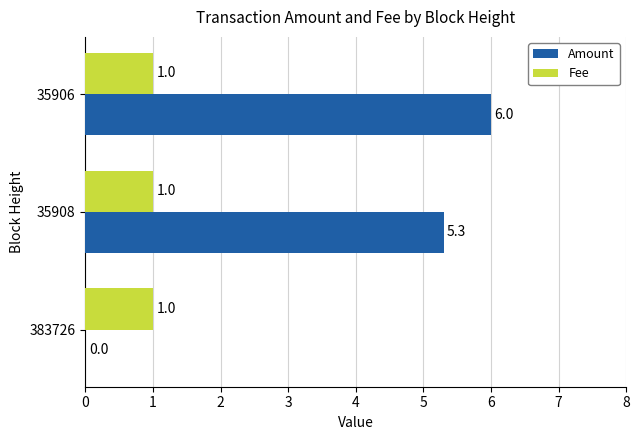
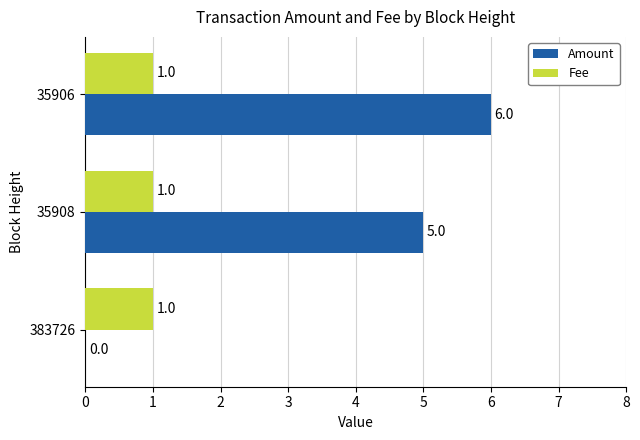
Amount, 35908: 5.3 -> 5.0
